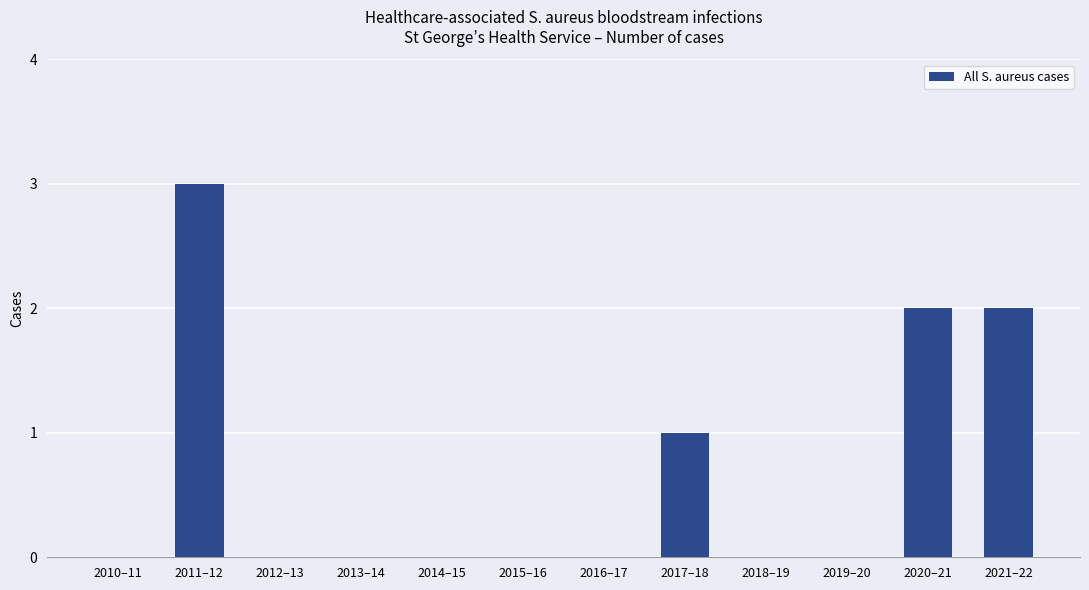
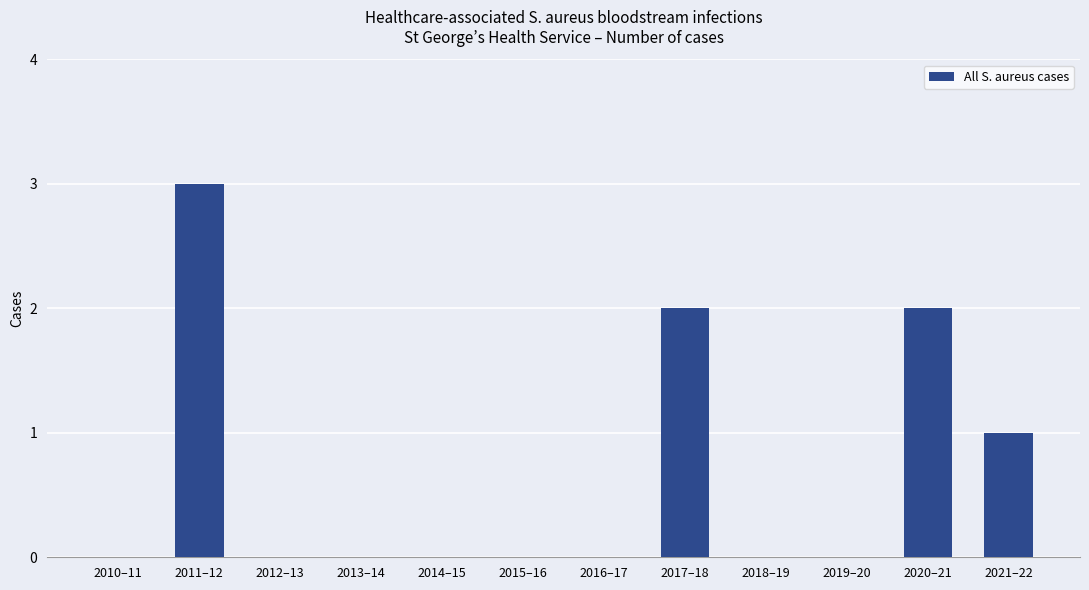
2017–18: 1 -> 2
2021–22: 2 -> 1
